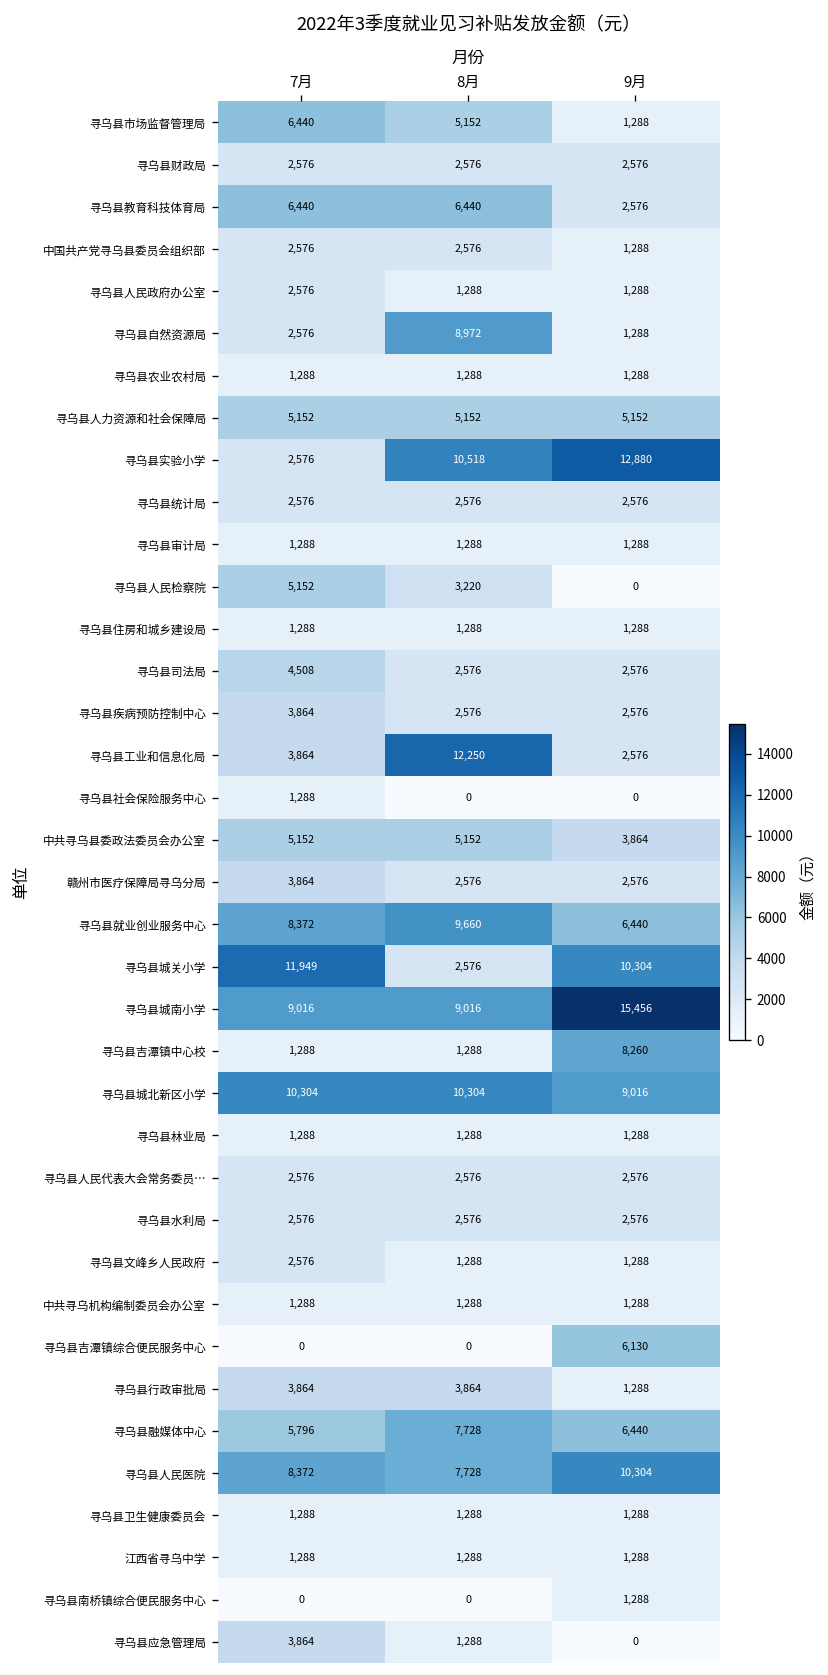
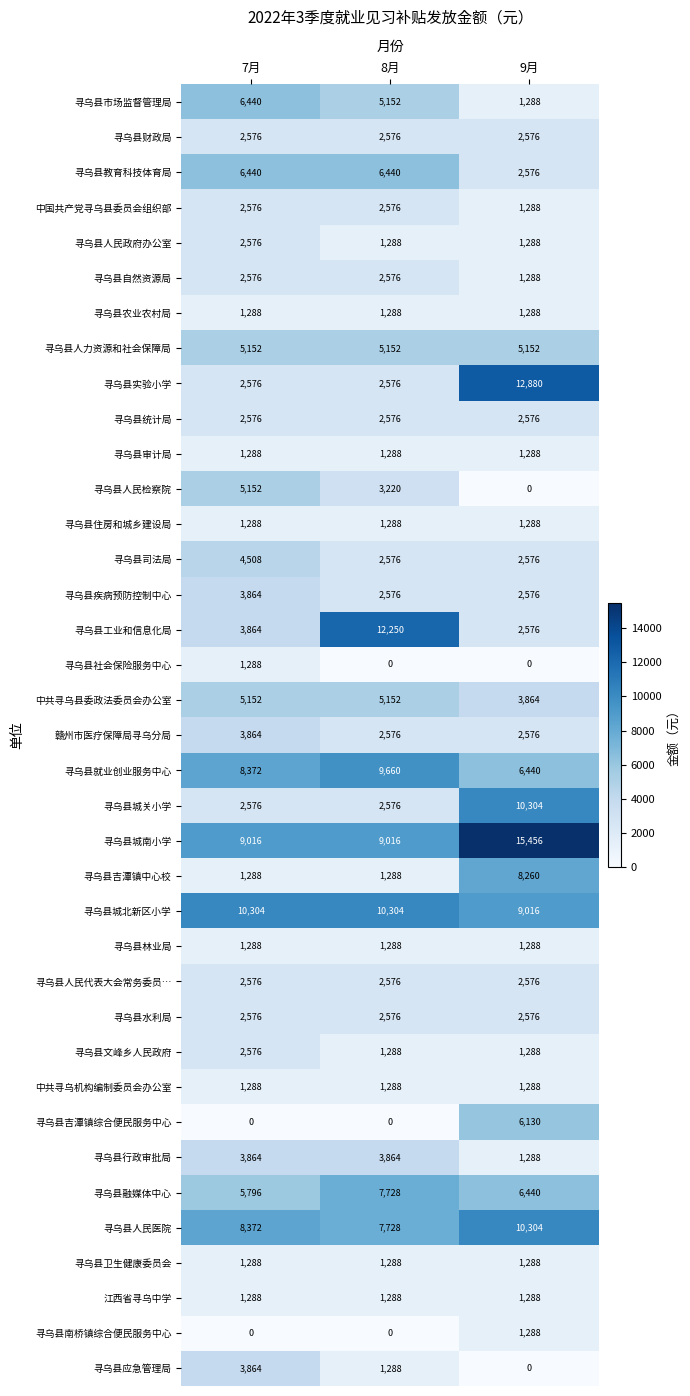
寻乌县自然资源局, 8月: 8,972 -> 2,576
寻乌县实验小学, 8月: 10,518 -> 2,576
寻乌县城关小学, 7月: 11,949 -> 2,576
